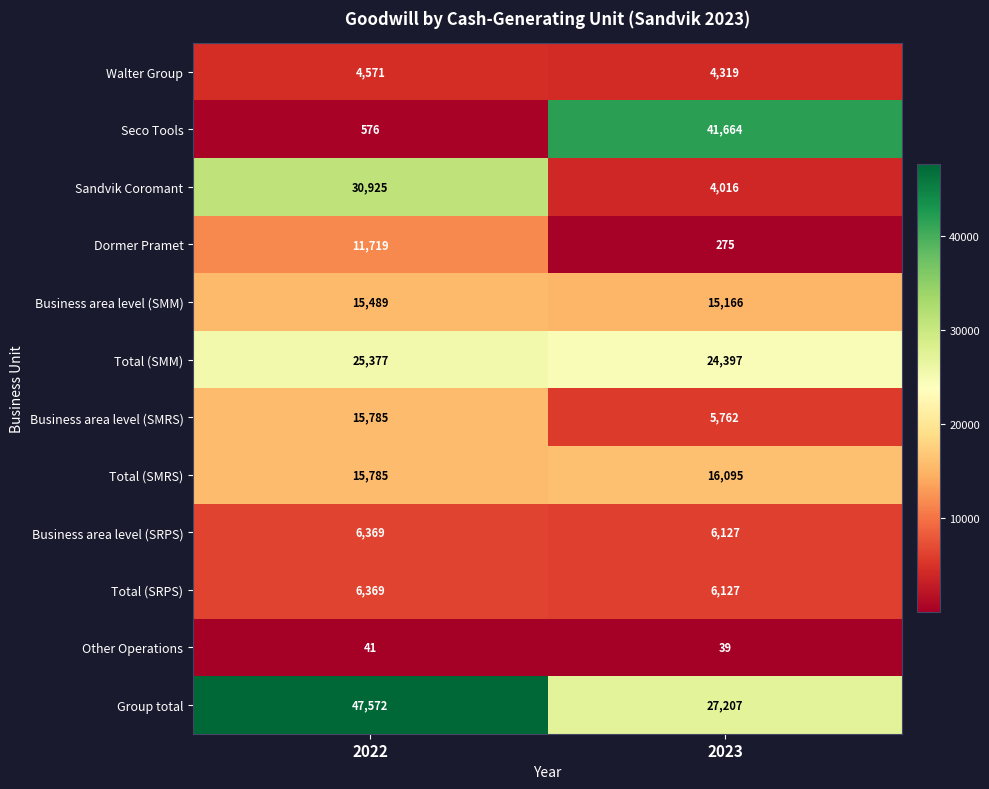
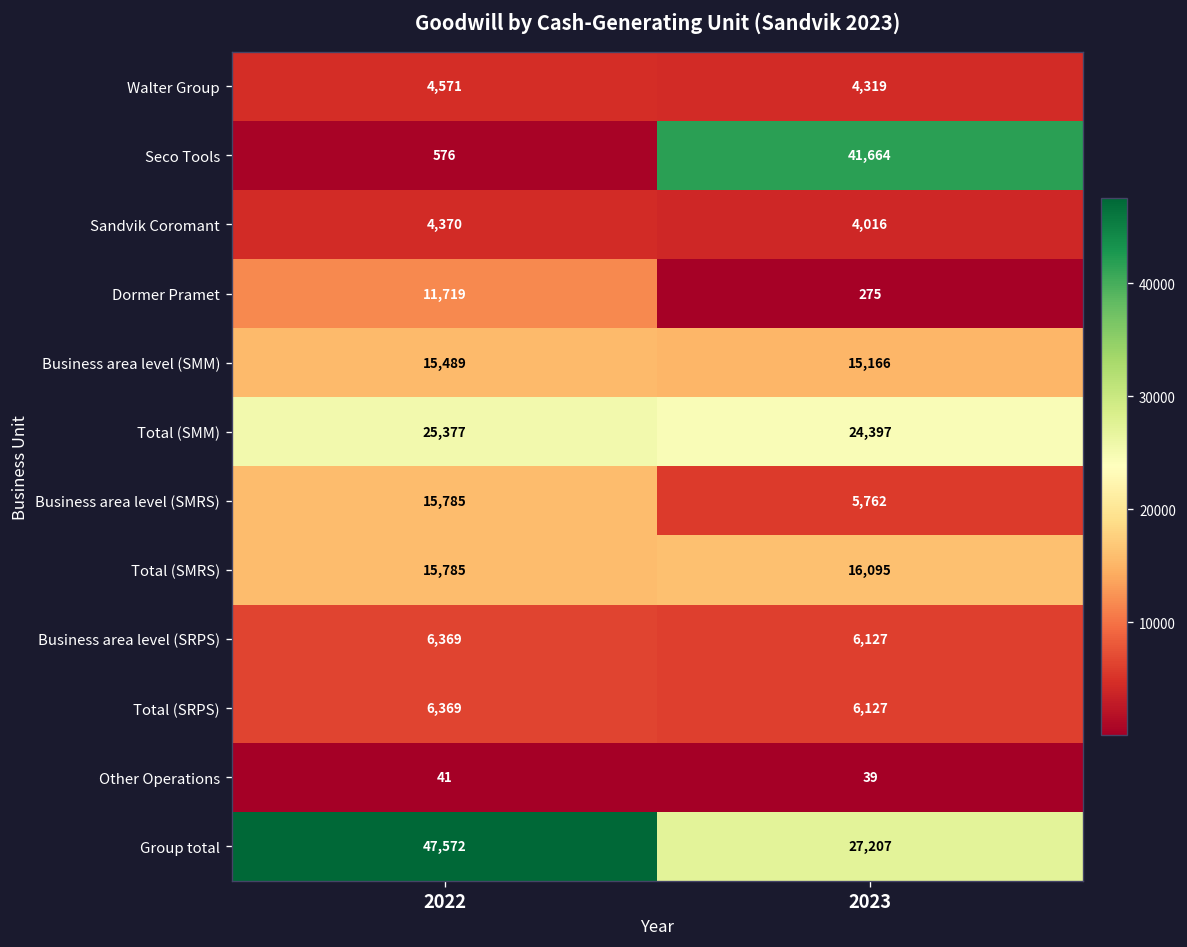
Sandvik Coromant, 2022: 30,925 -> 4,370
